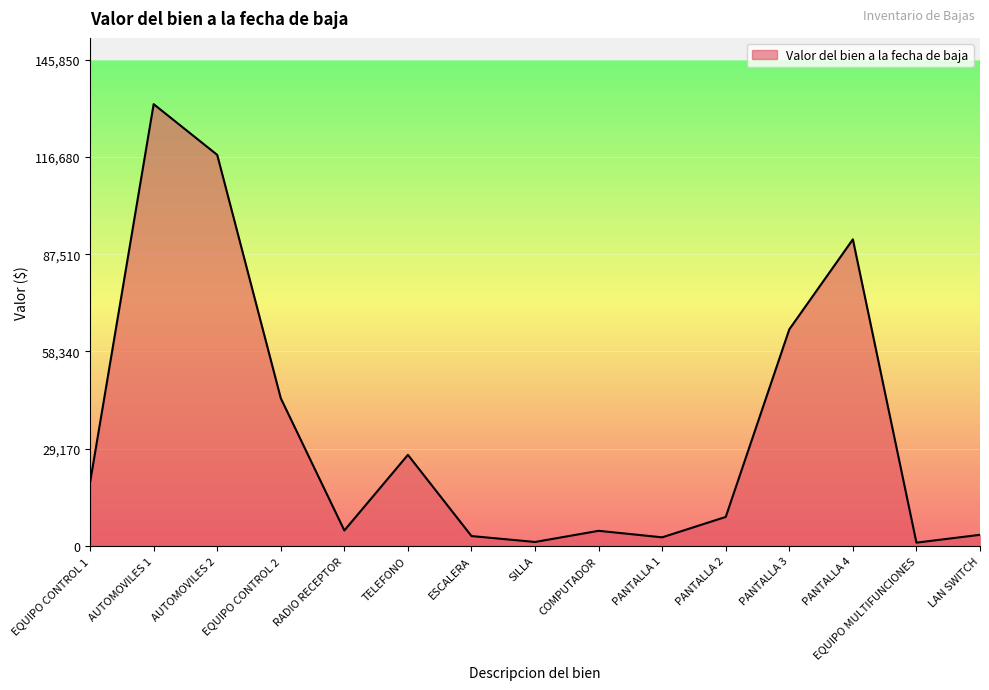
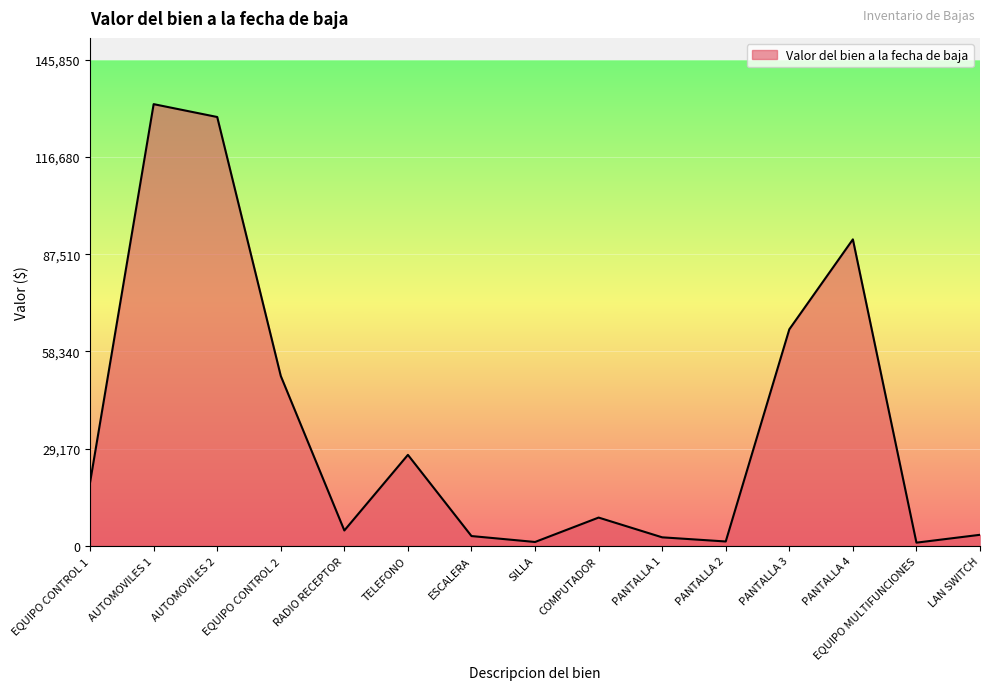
AUTOMOVILES 2: 117,000 -> 129,000
EQUIPO CONTROL 2: 44,000 -> 51,000
COMPUTADOR: 5,000 -> 8,000
PANTALLA 2: 9,000 -> 1,000
